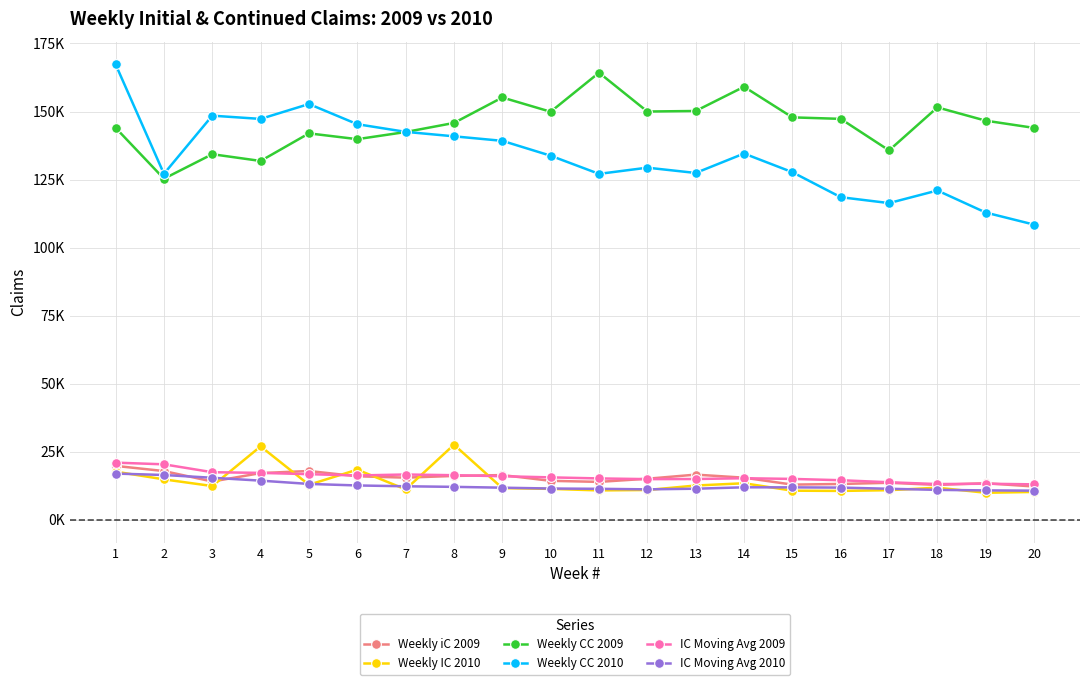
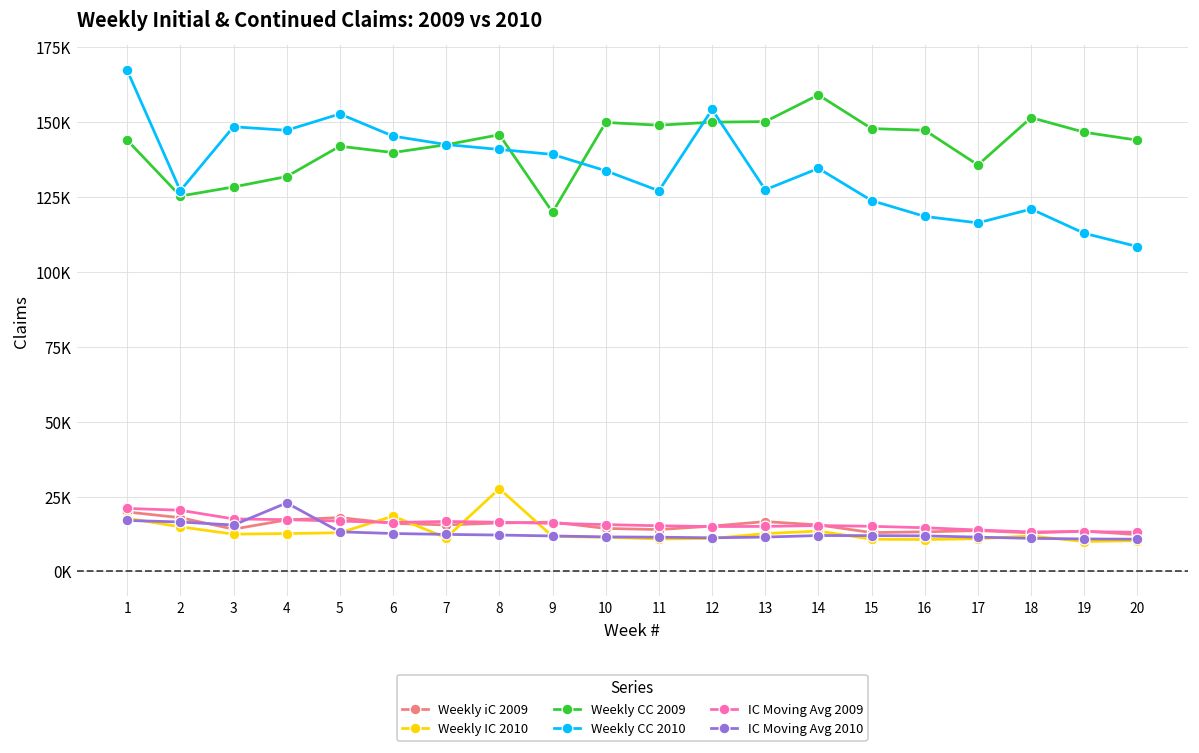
Weekly CC 2009, 3: 134000 -> 128000
Weekly IC 2010, 4: 27000 -> 13000
IC Moving Avg 2010, 4: 14000 -> 23000
Weekly CC 2009, 9: 155000 -> 120000
Weekly CC 2009, 11: 164000 -> 149000
Weekly CC 2010, 12: 129000 -> 154000
Weekly CC 2010, 15: 128000 -> 124000
